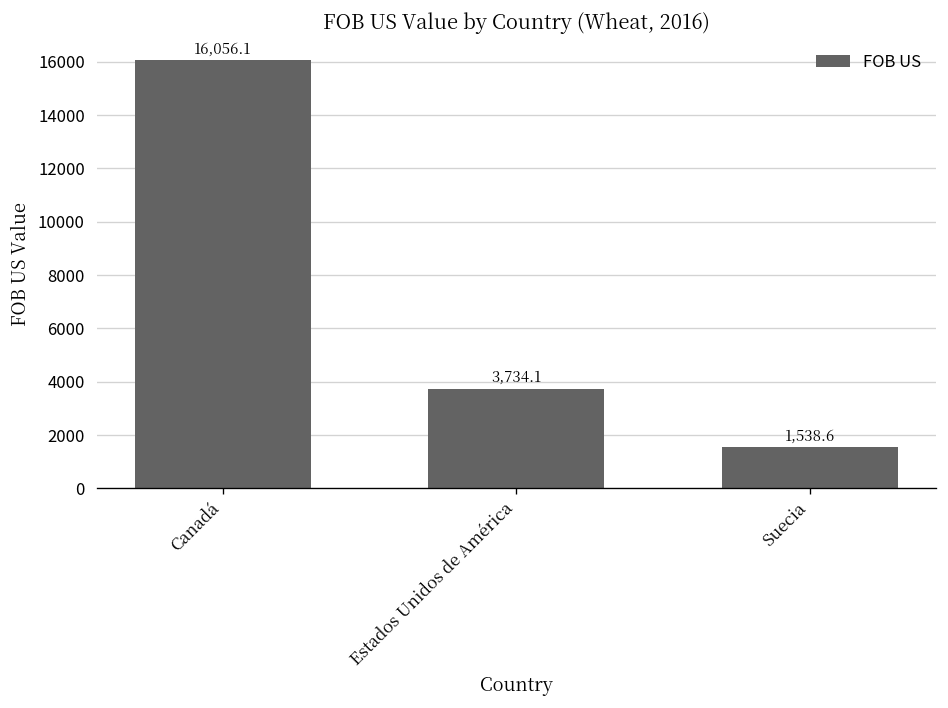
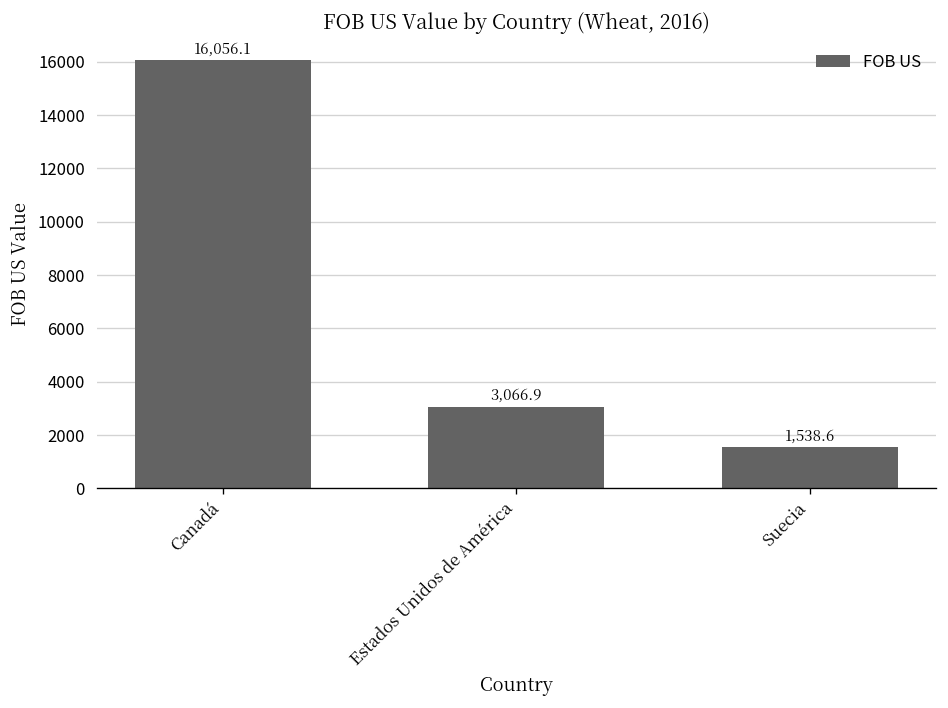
Estados Unidos de América: 3,734.1 -> 3,066.9
